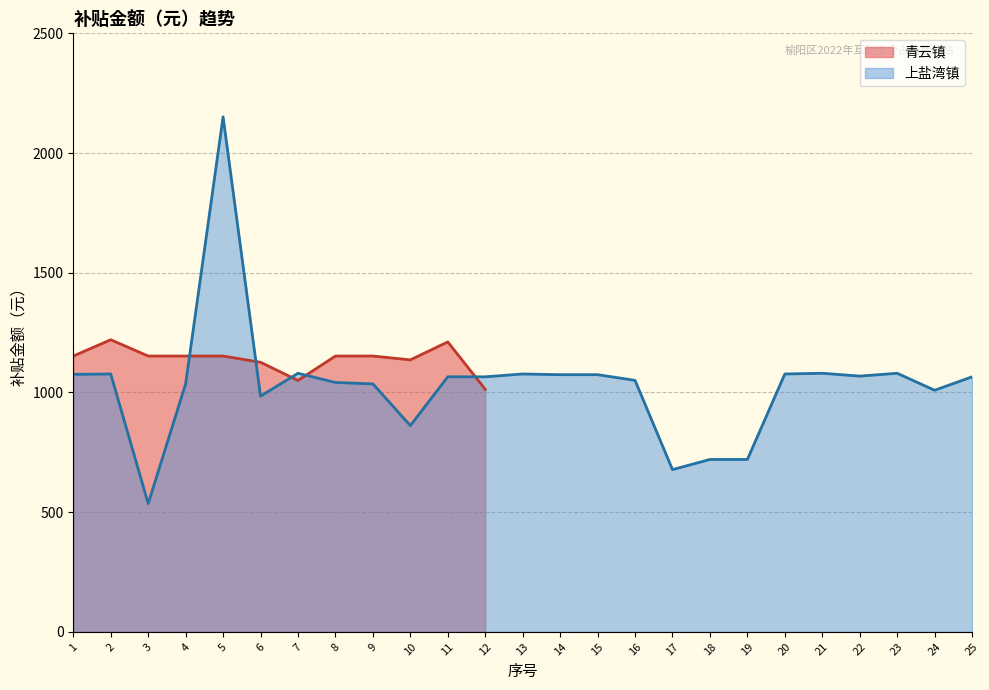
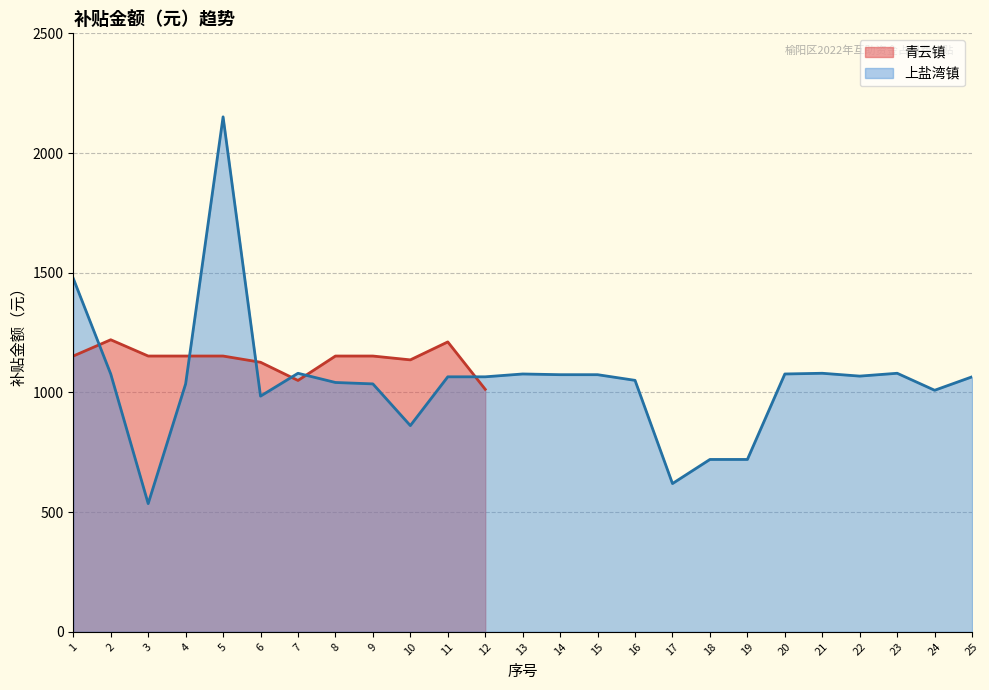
上盐湾镇, 1: 1080 -> 1480
上盐湾镇, 17: 680 -> 620
